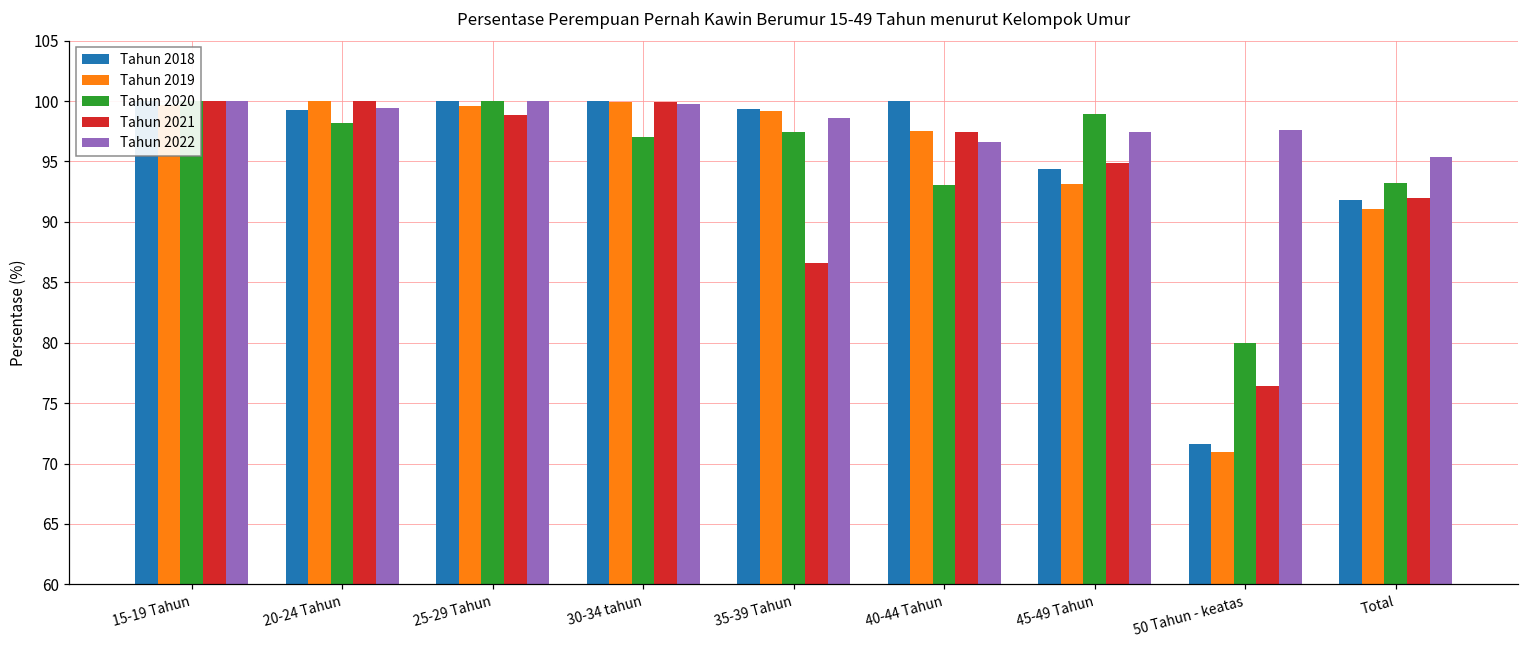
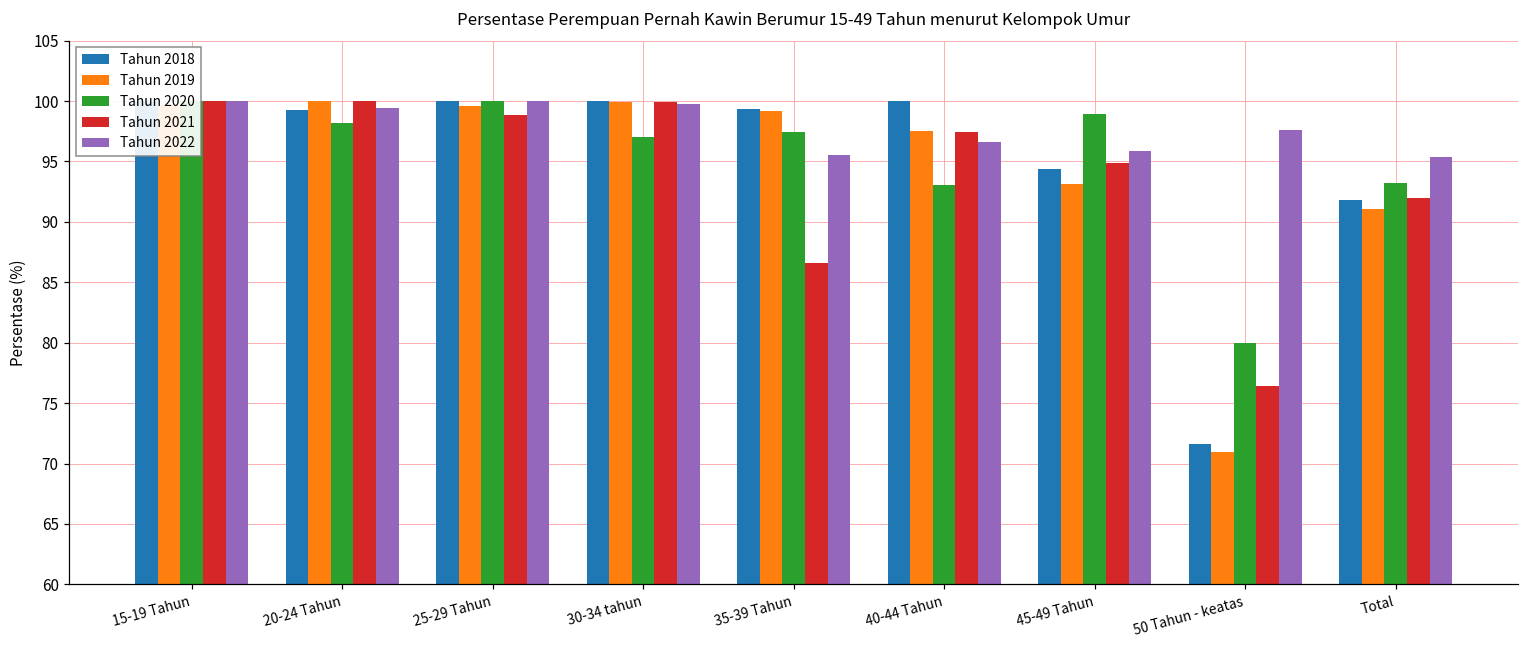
Tahun 2022, 35-39 Tahun: 98.6 -> 95.5
Tahun 2022, 45-49 Tahun: 97.4 -> 95.9
